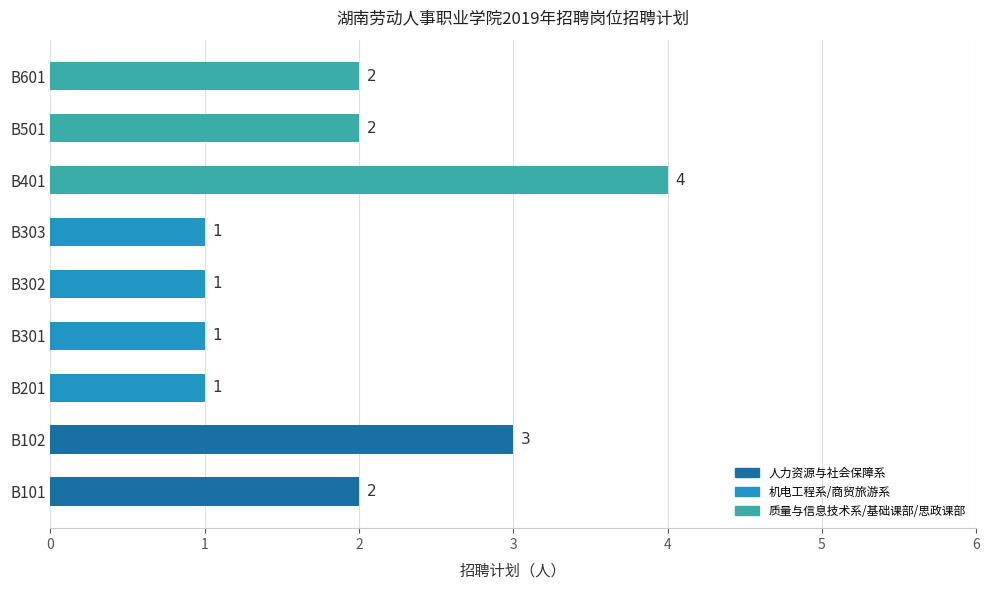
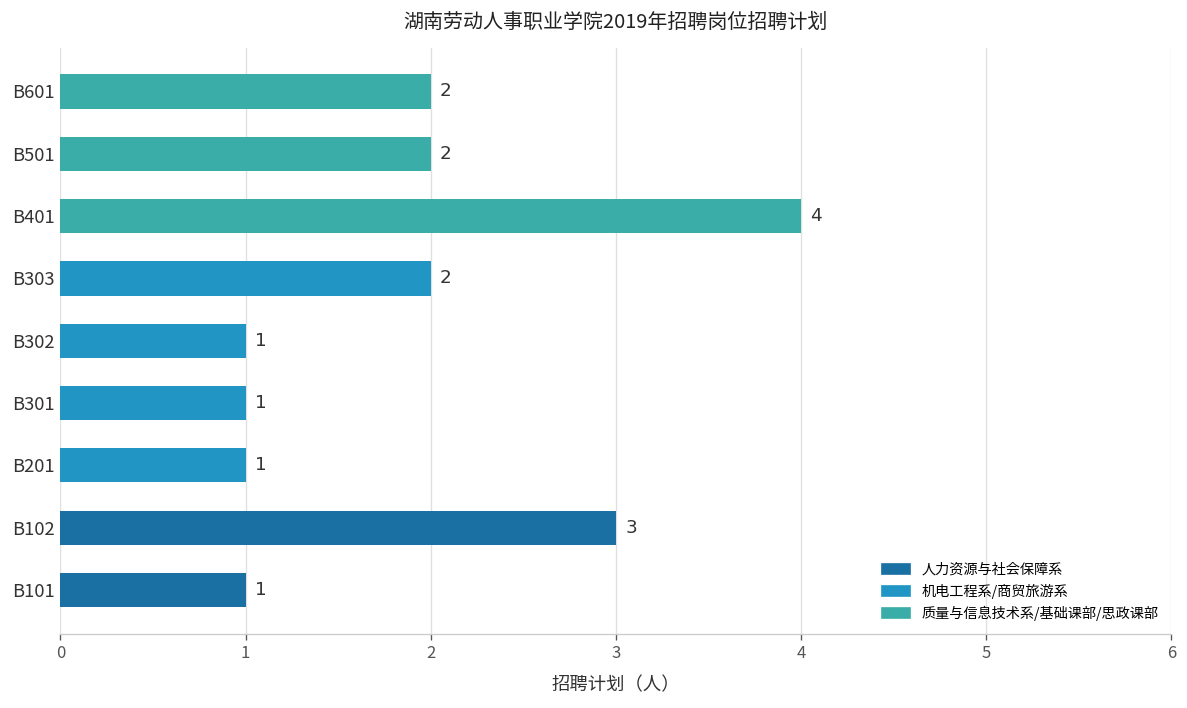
B303: 1 -> 2
B101: 2 -> 1
